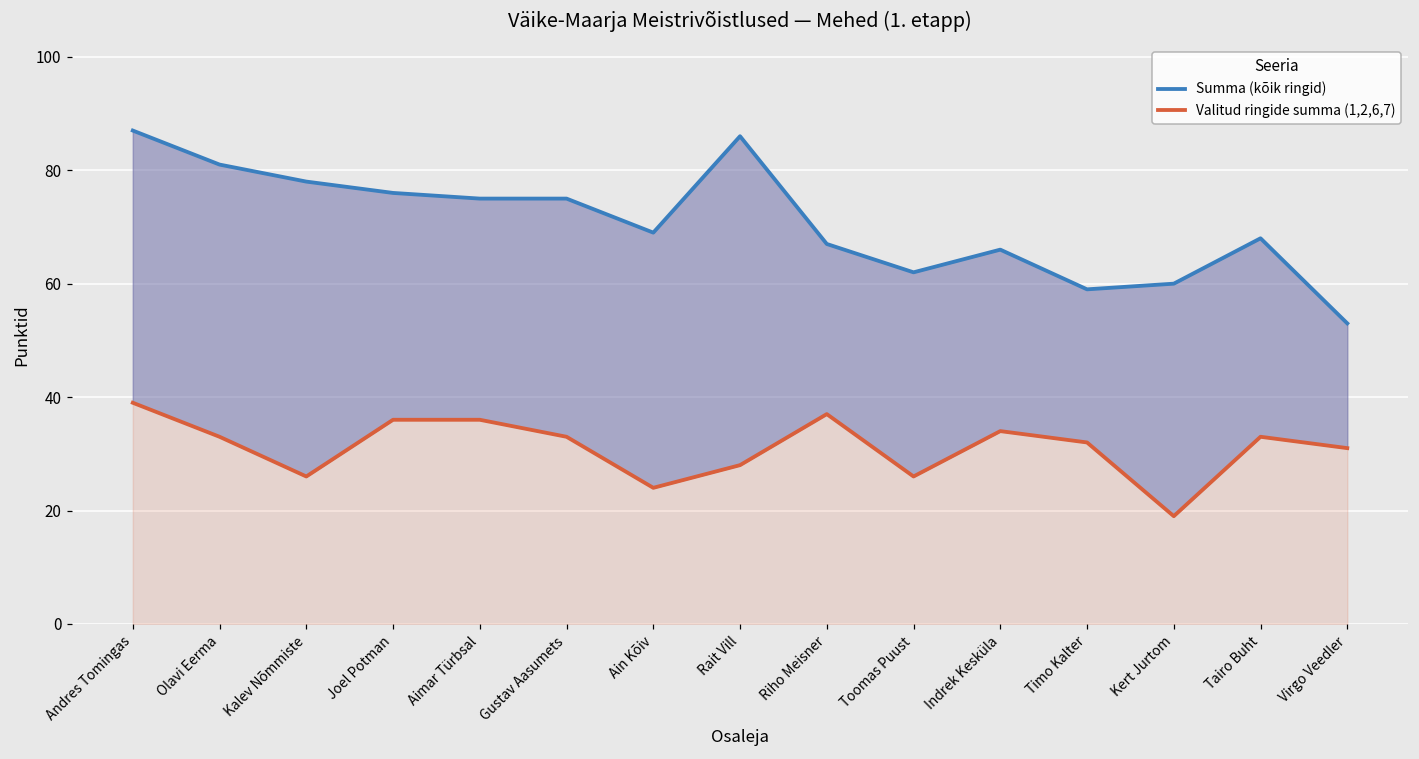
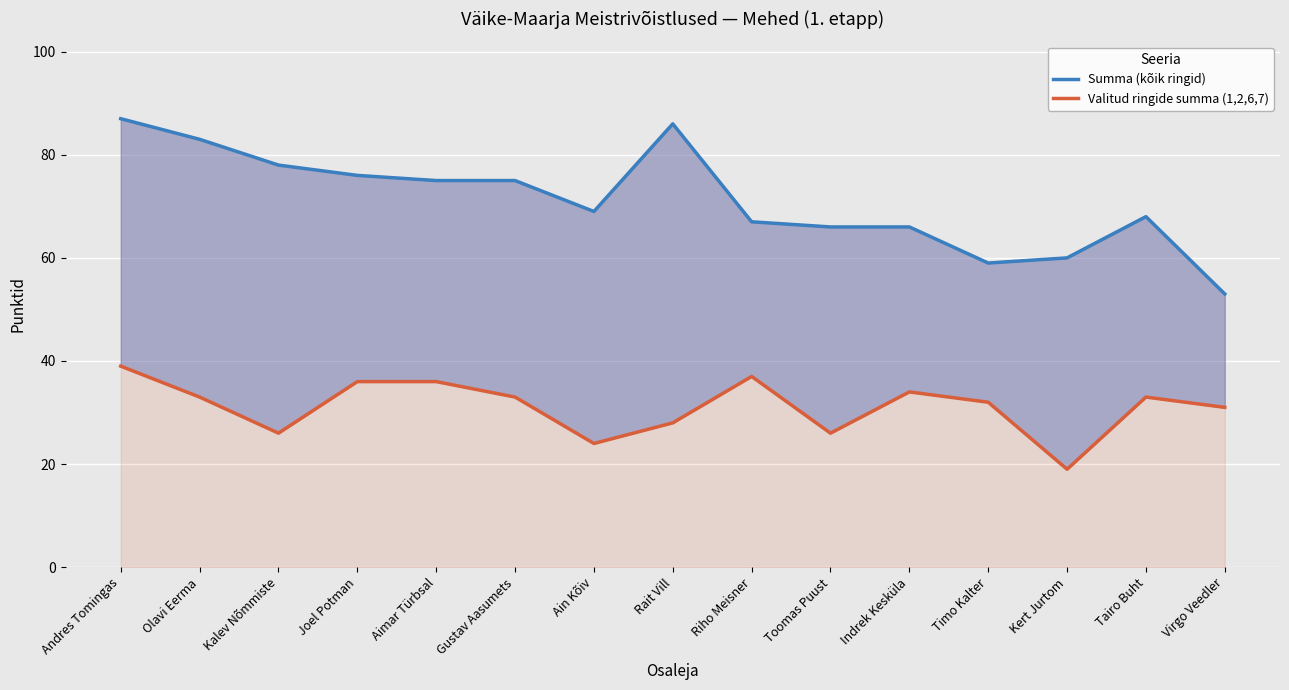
Summa (kõik ringid), Olavi Eerma: 81 -> 83
Summa (kõik ringid), Toomas Puust: 62 -> 66
